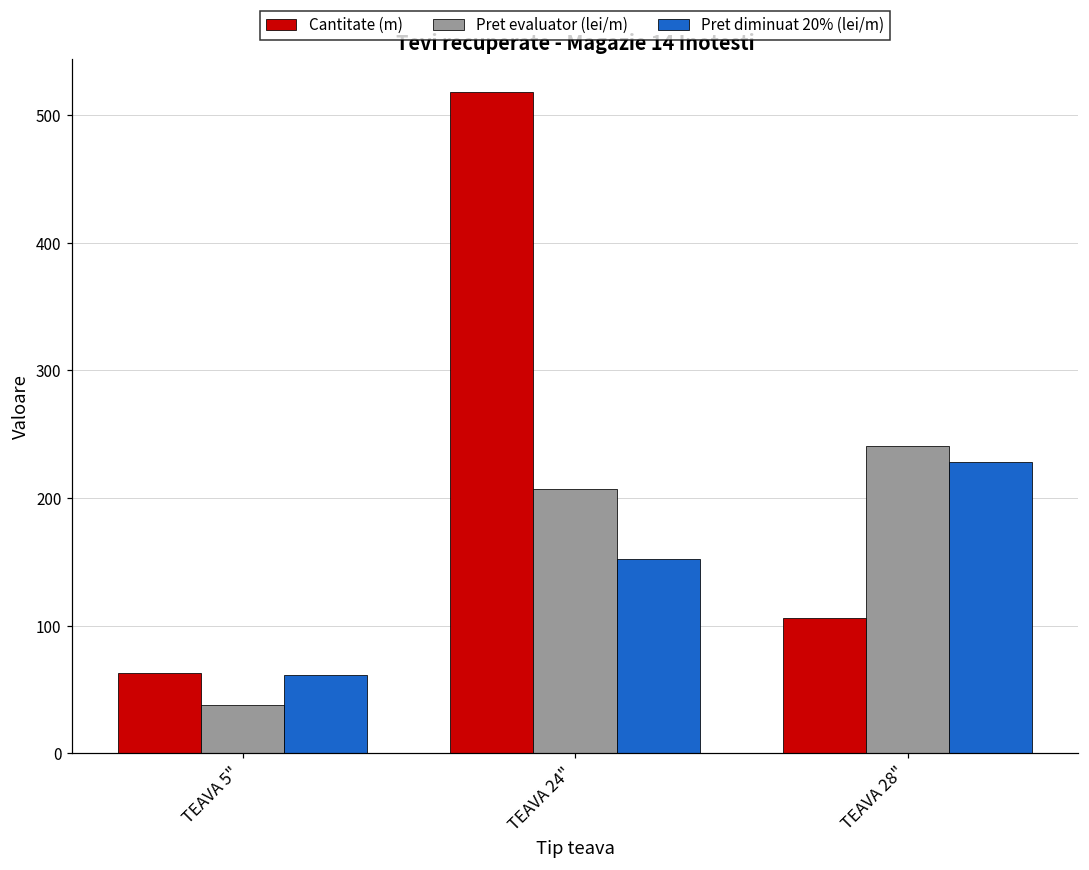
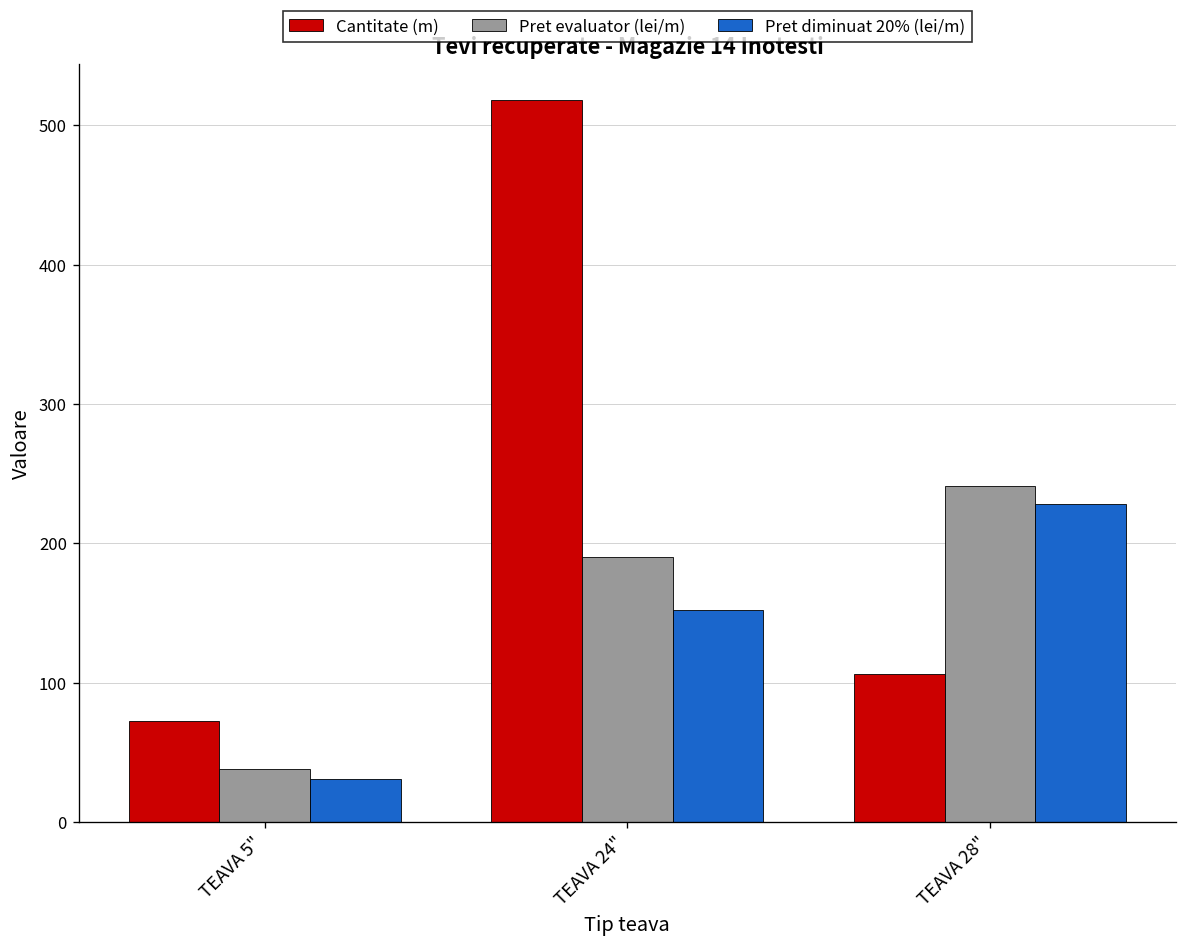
Cantitate (m), TEAVA 5": 63 -> 72
Pret diminuat 20% (lei/m), TEAVA 5": 62 -> 30
Pret evaluator (lei/m), TEAVA 24": 207 -> 190
